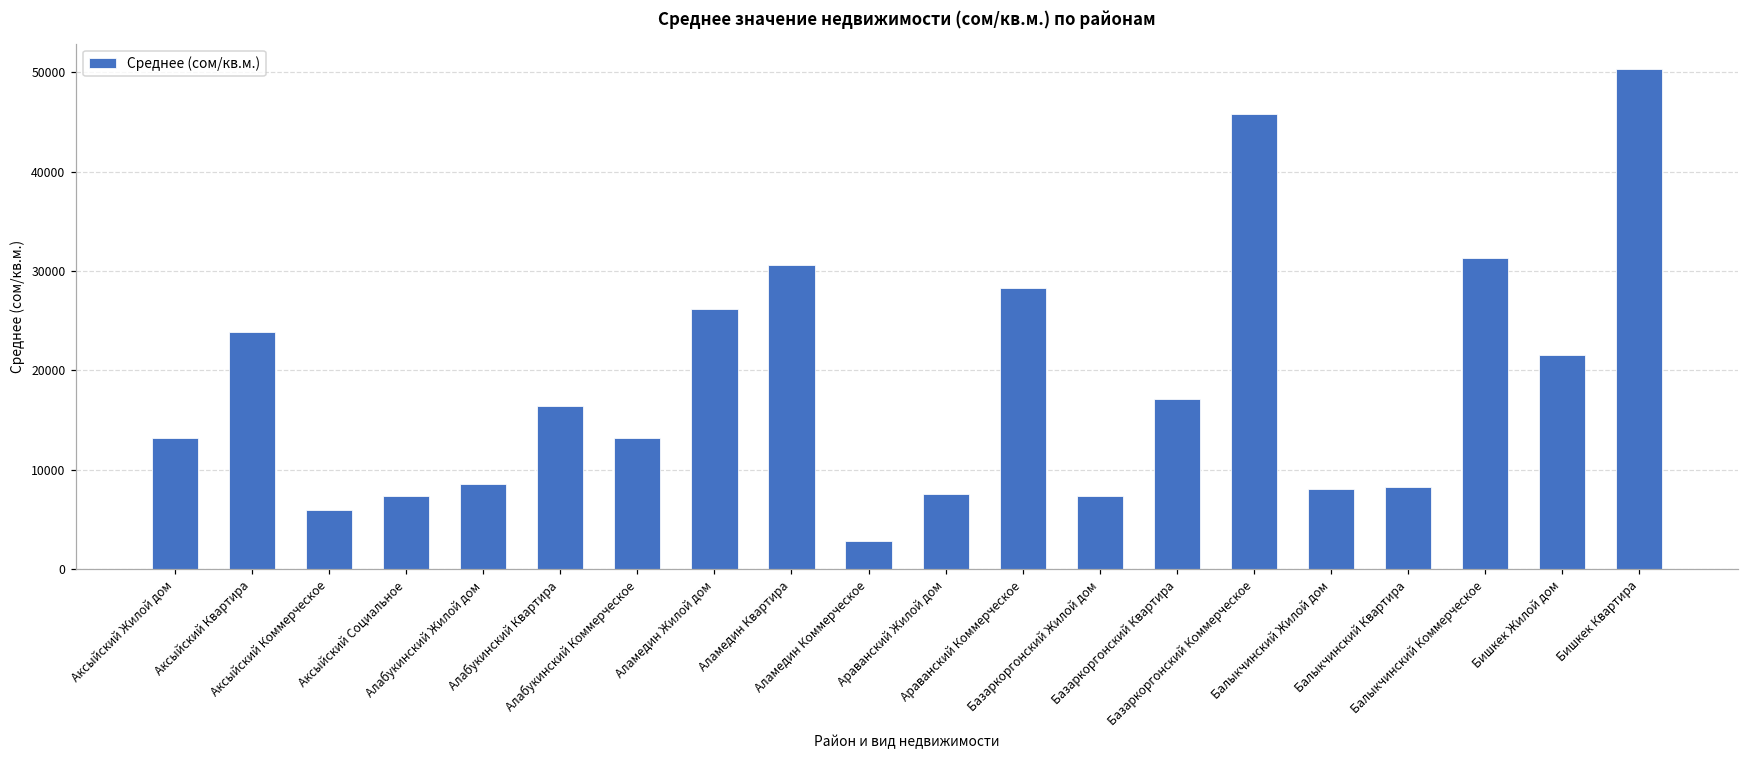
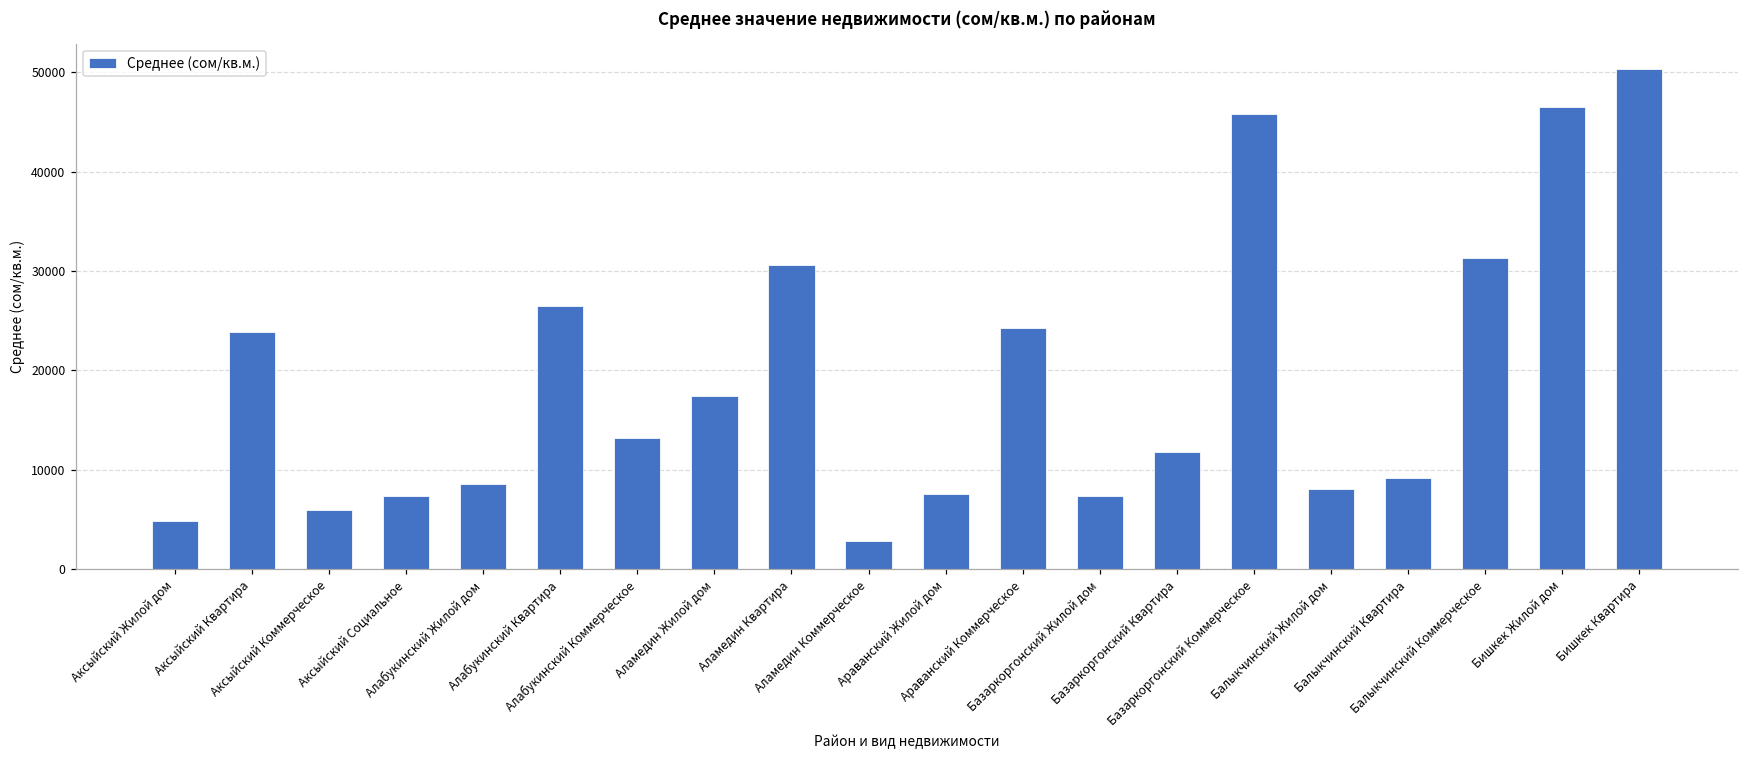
Аксыйский Жилой дом: 13000 -> 5000
Алабукинский Квартира: 16000 -> 26000
Аламедин Жилой дом: 26000 -> 17000
Араванский Коммерческое: 28000 -> 24000
Базаркоргонский Квартира: 17000 -> 12000
Балыкчинский Квартира: 8000 -> 9000
Бишкек Жилой дом: 22000 -> 46000
